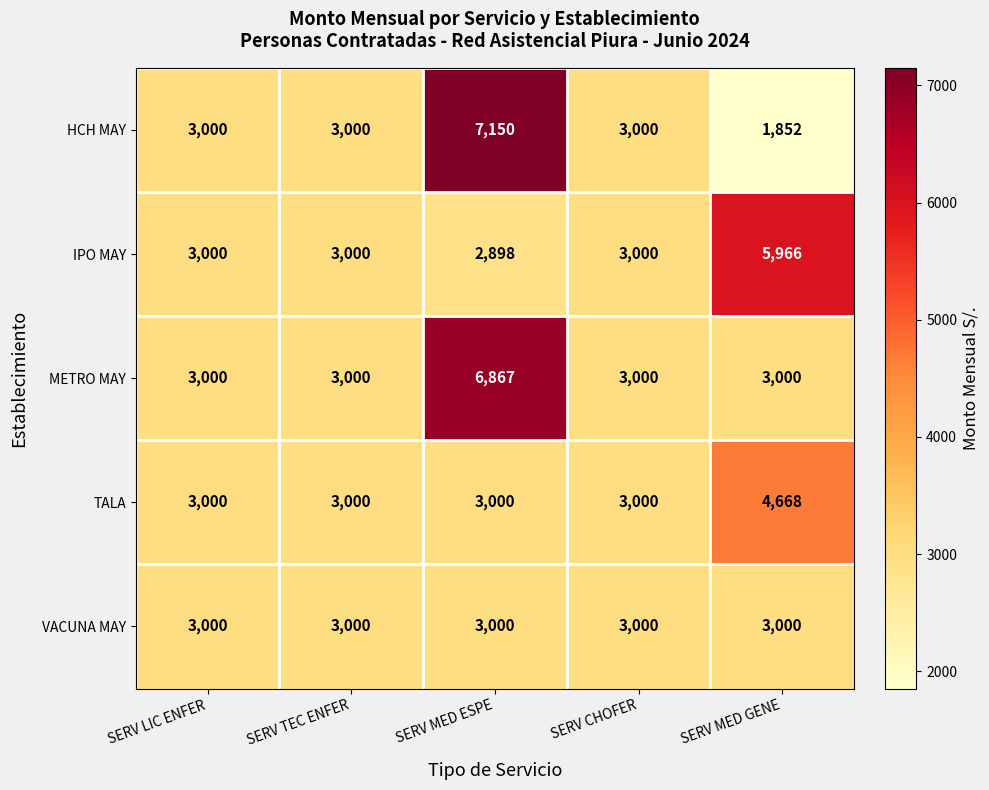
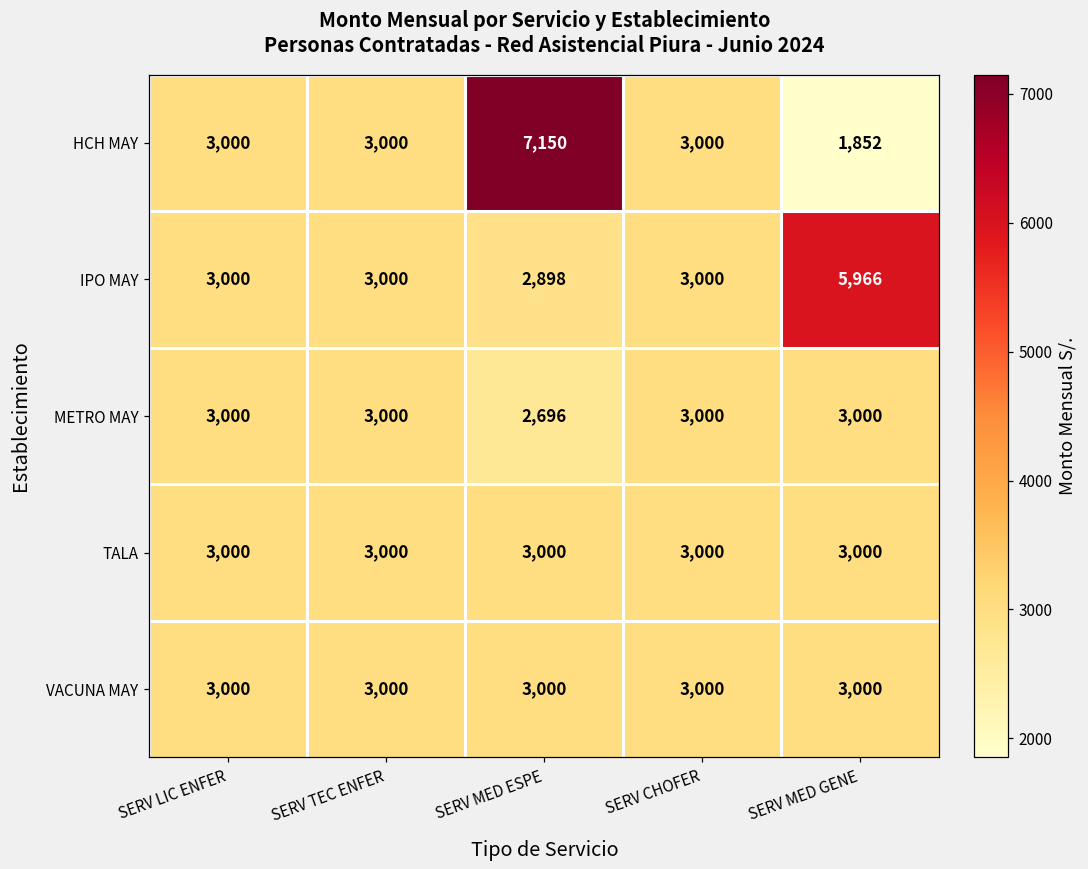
METRO MAY, SERV MED ESPE: 6,867 -> 2,696
TALA, SERV MED GENE: 4,668 -> 3,000
